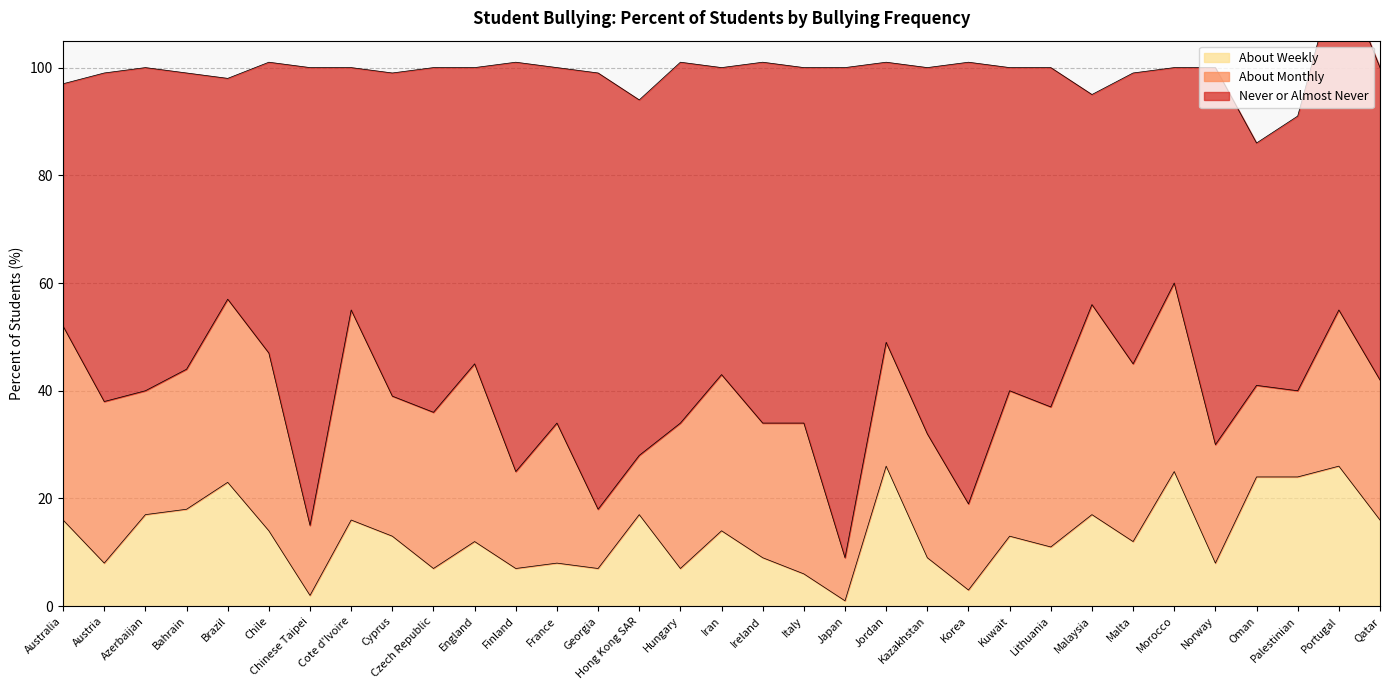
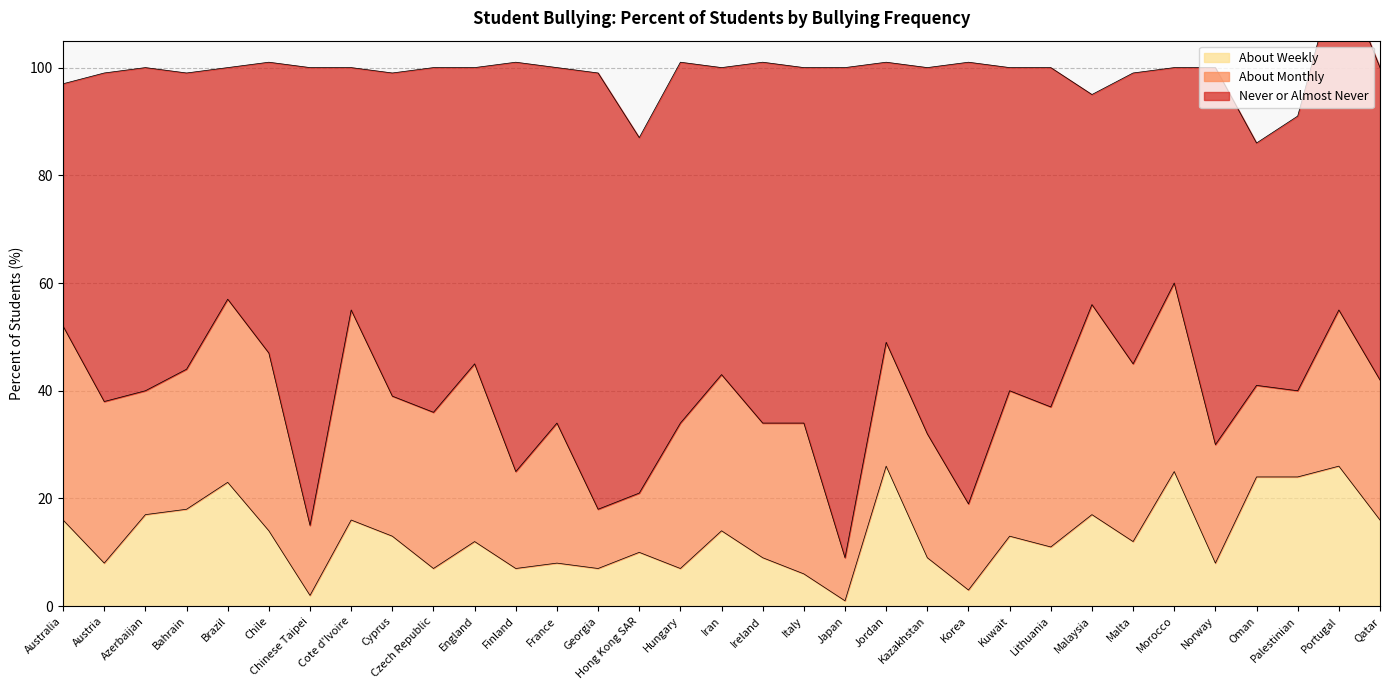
Never or Almost Never, Brazil: 41 -> 43
About Weekly, Hong Kong SAR: 17 -> 10
